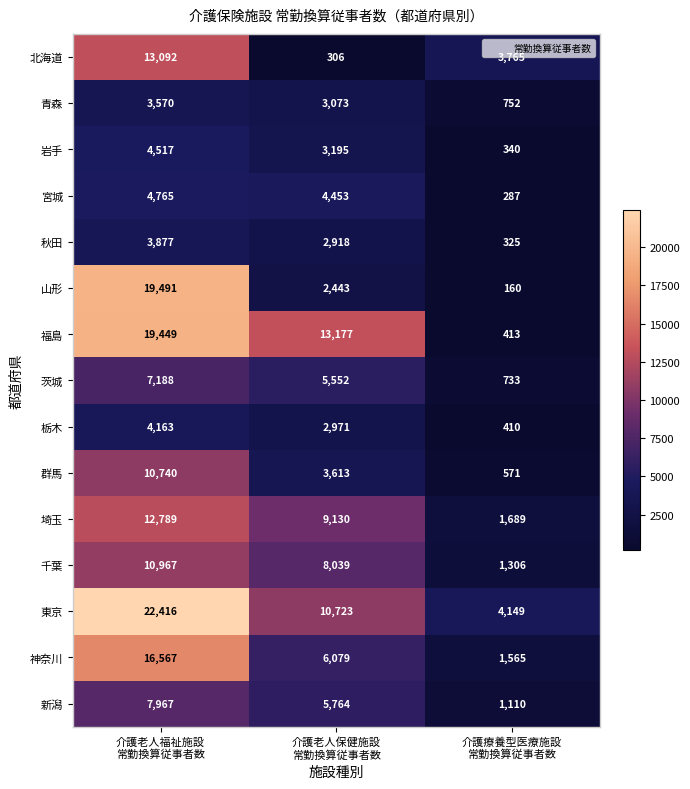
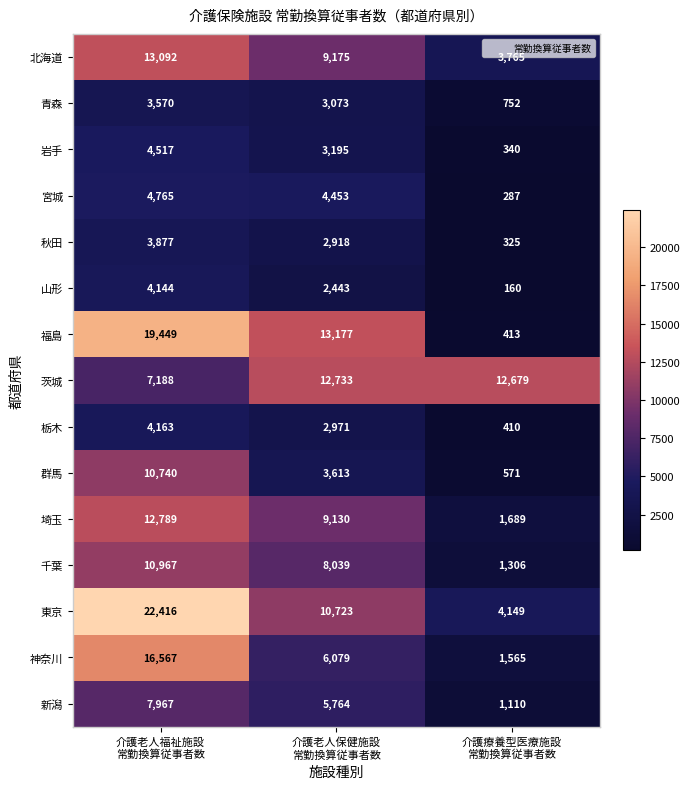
北海道, 介護老人保健施設 常勤換算従事者数: 306 -> 9,175
山形, 介護老人福祉施設 常勤換算従事者数: 19,491 -> 4,144
茨城, 介護老人保健施設 常勤換算従事者数: 5,552 -> 12,733
茨城, 介護療養型医療施設 常勤換算従事者数: 733 -> 12,679
